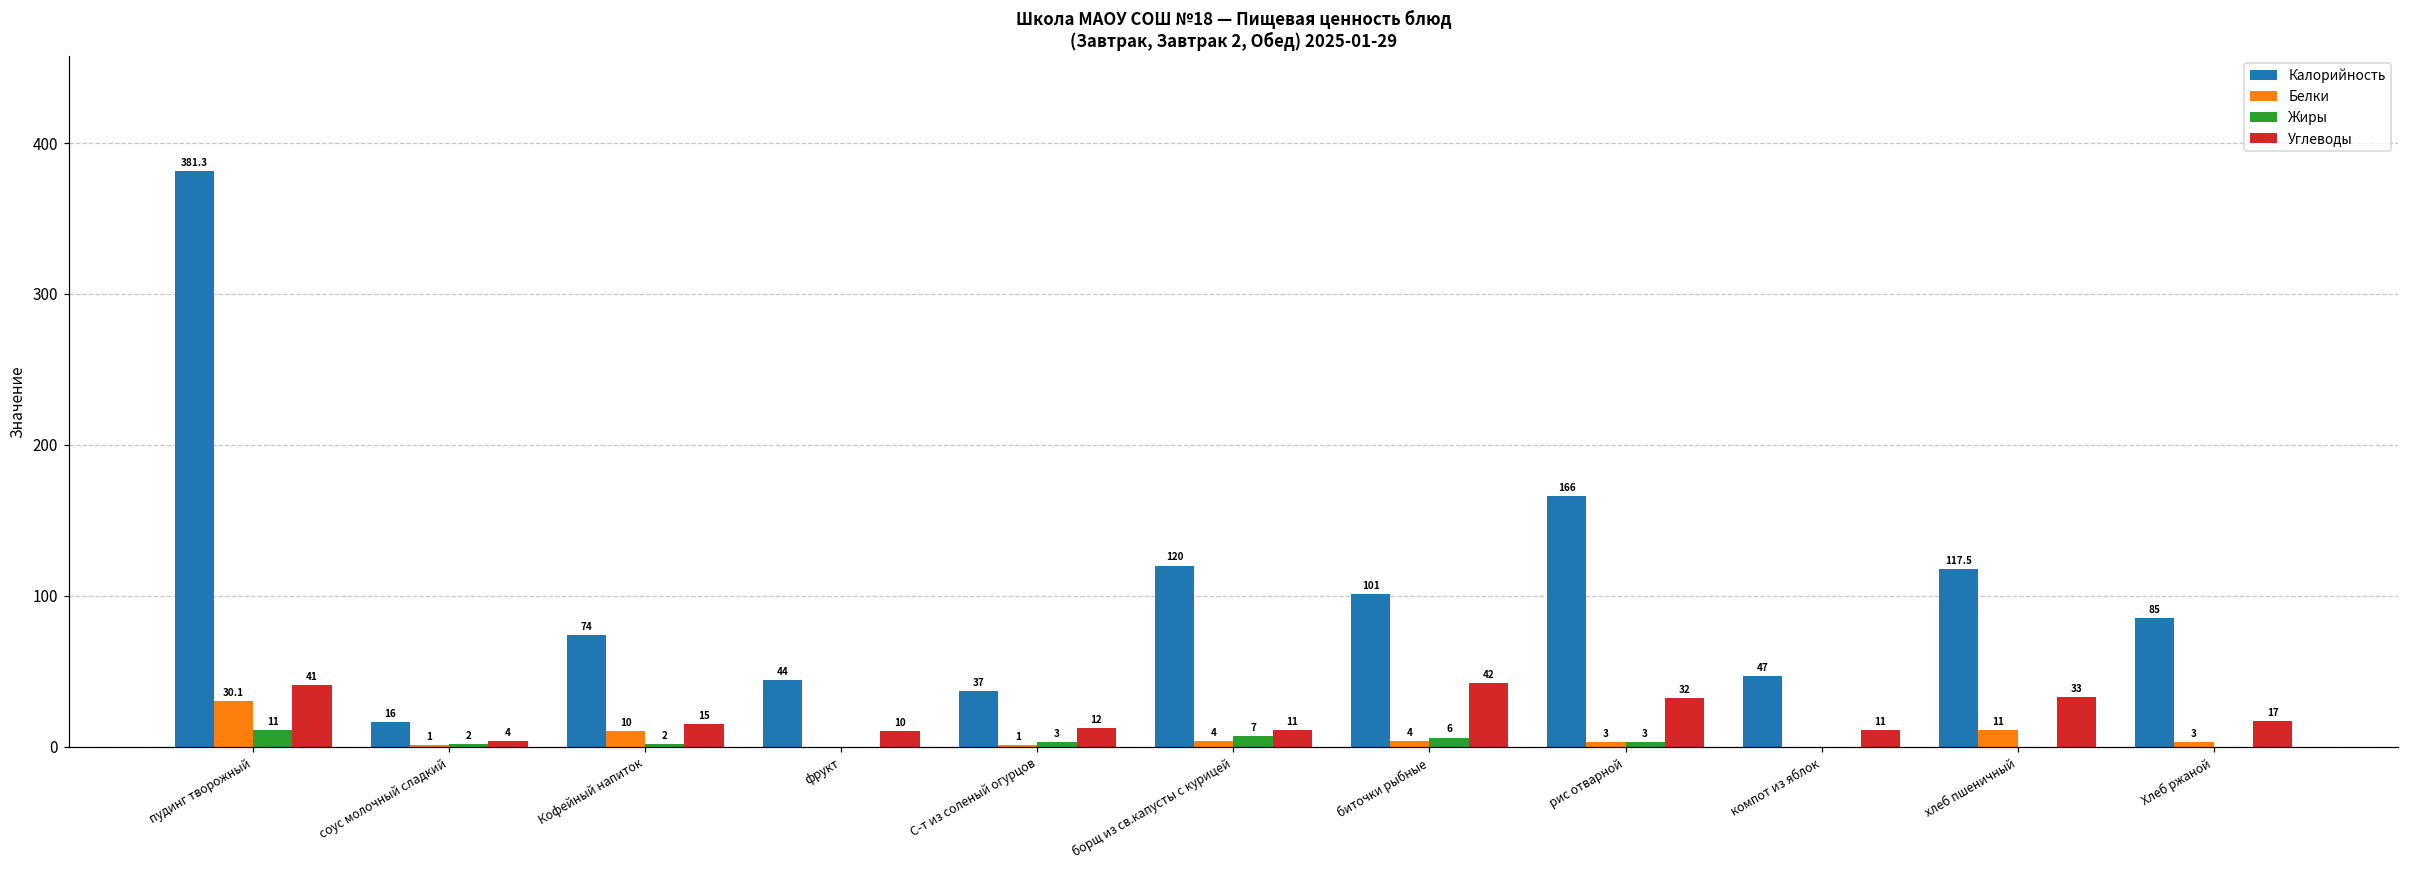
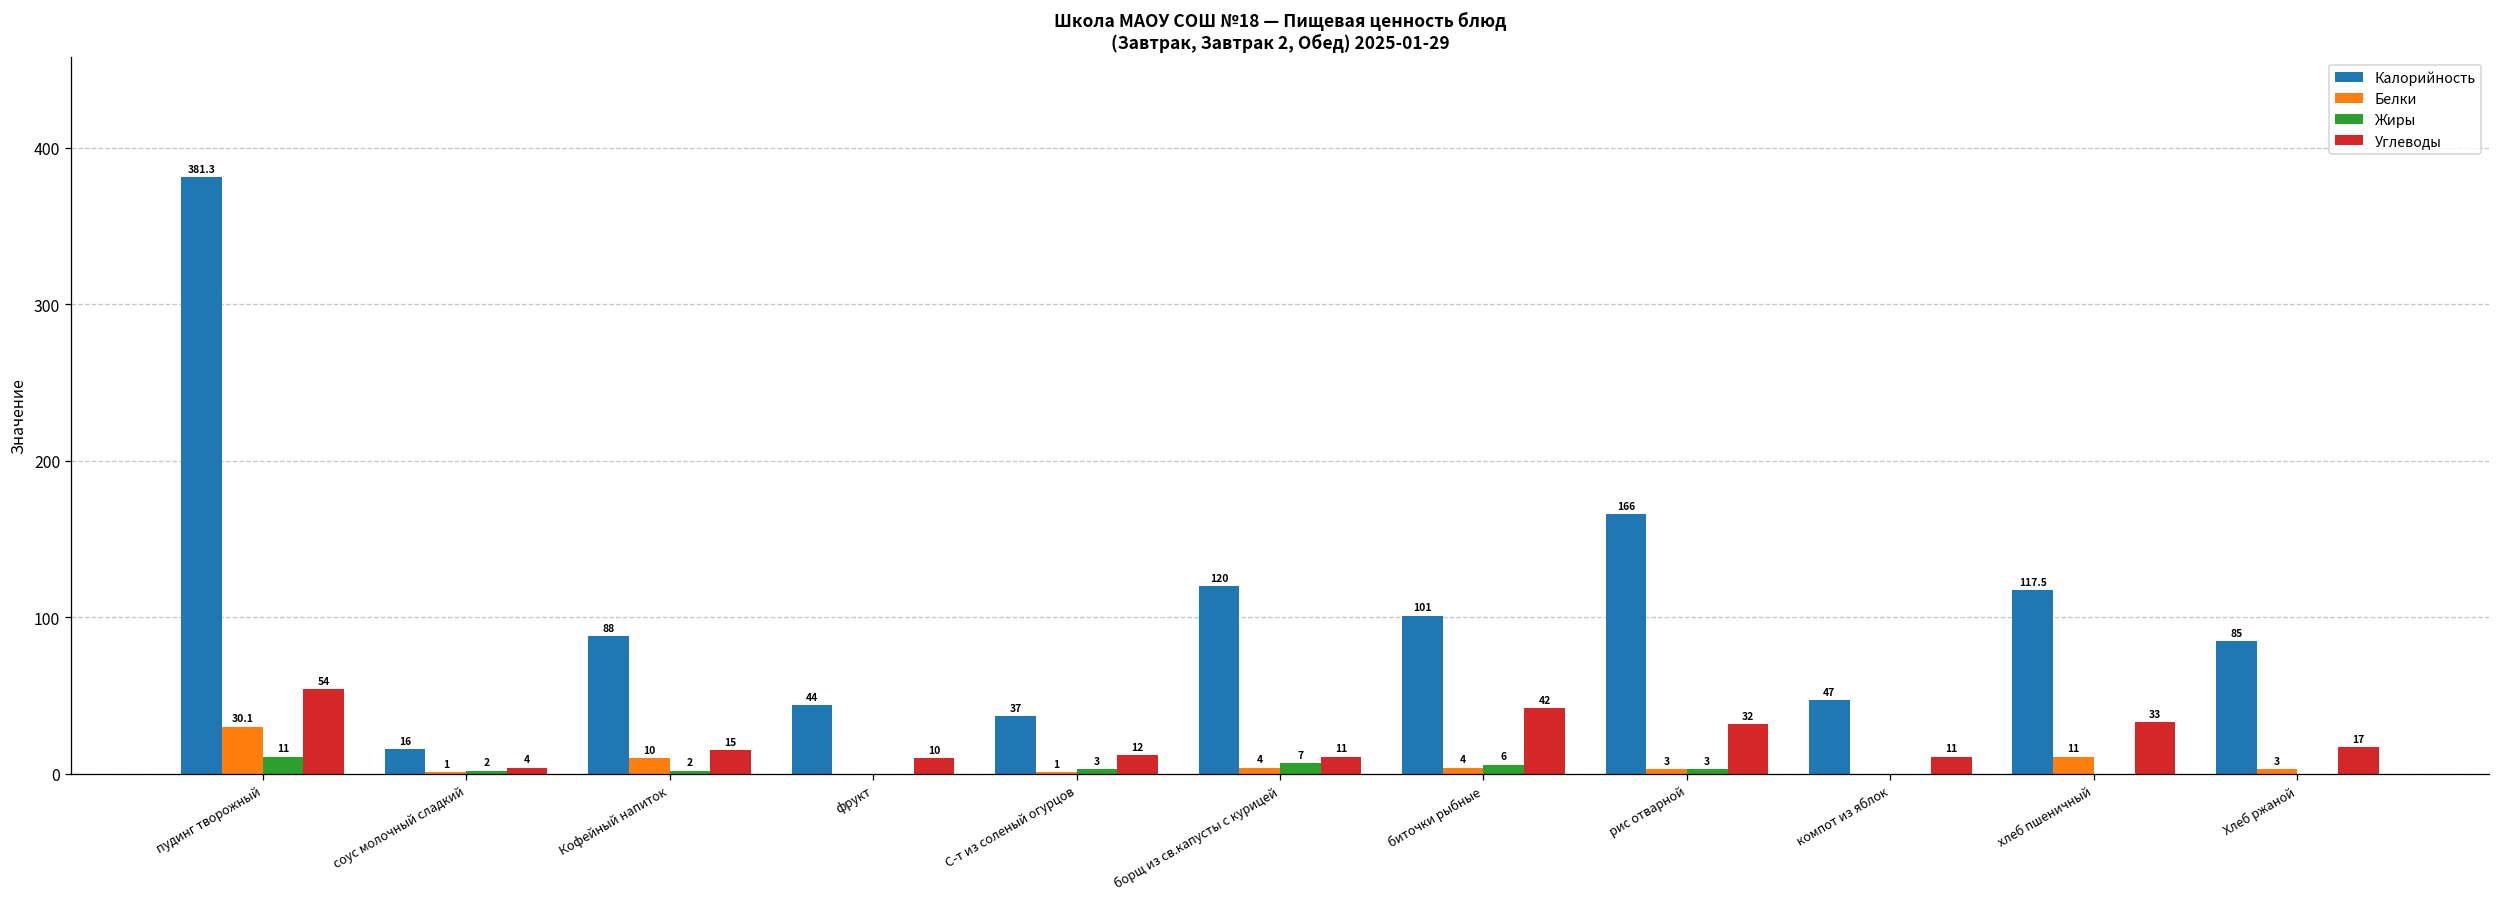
Углеводы, пудинг творожный: 41 -> 54
Калорийность, Кофейный напиток: 74 -> 88
